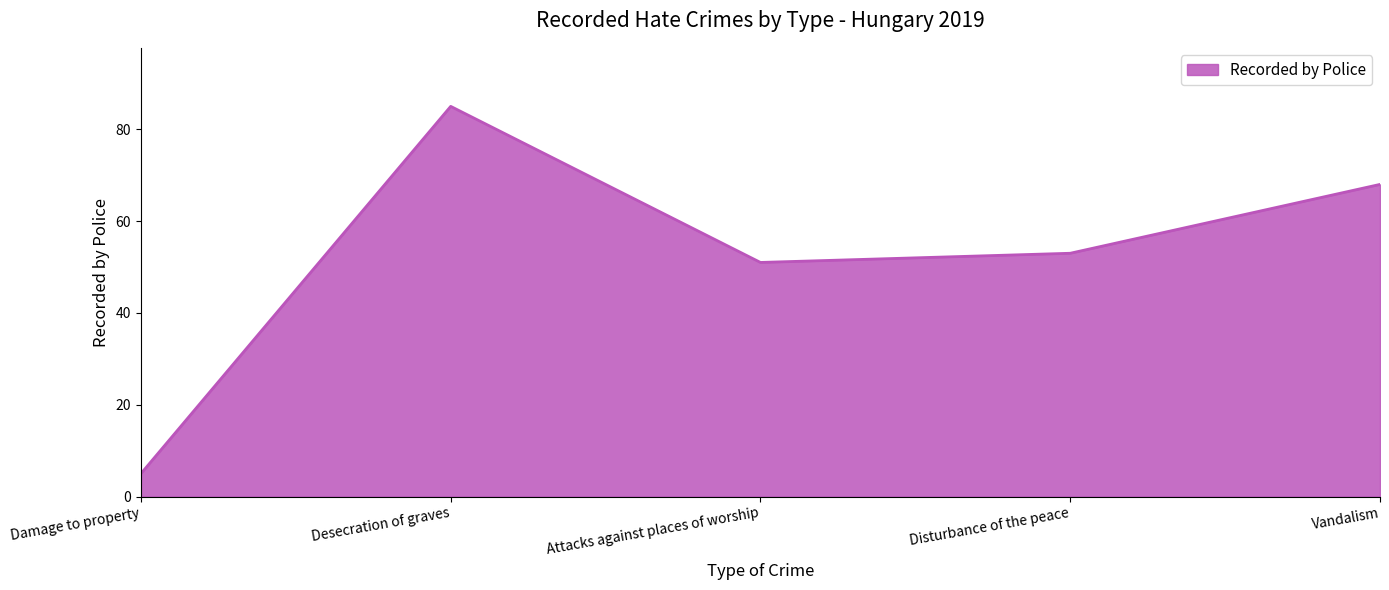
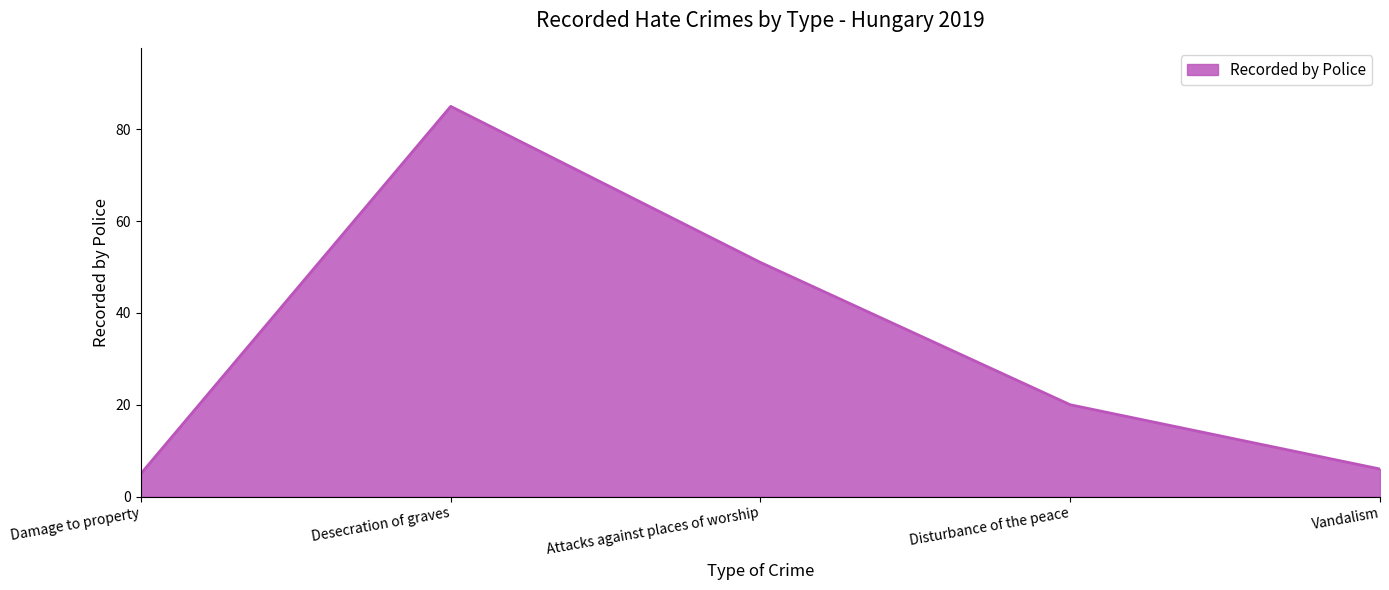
Disturbance of the peace: 53 -> 20
Vandalism: 68 -> 6
